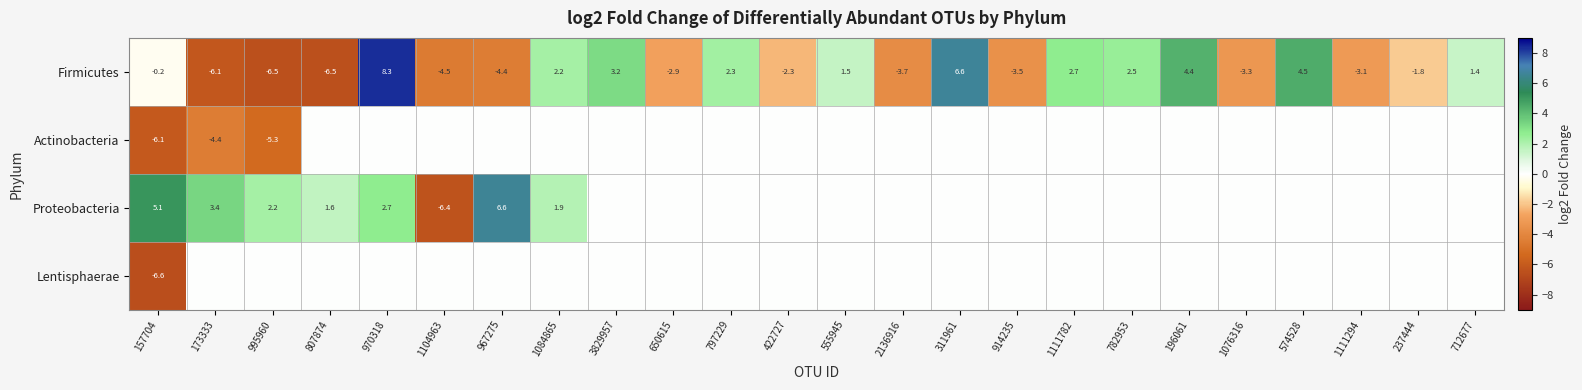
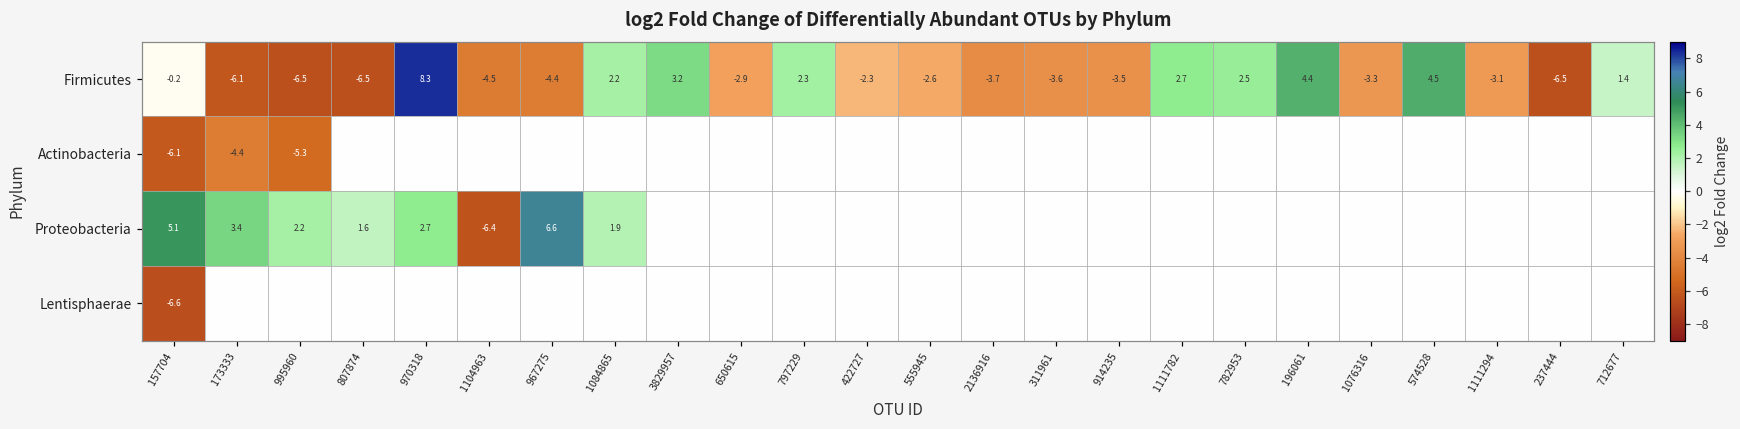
Firmicutes, 555945: 1.5 -> -2.6
Firmicutes, 311961: 6.6 -> -3.6
Firmicutes, 237444: -1.8 -> -6.5
